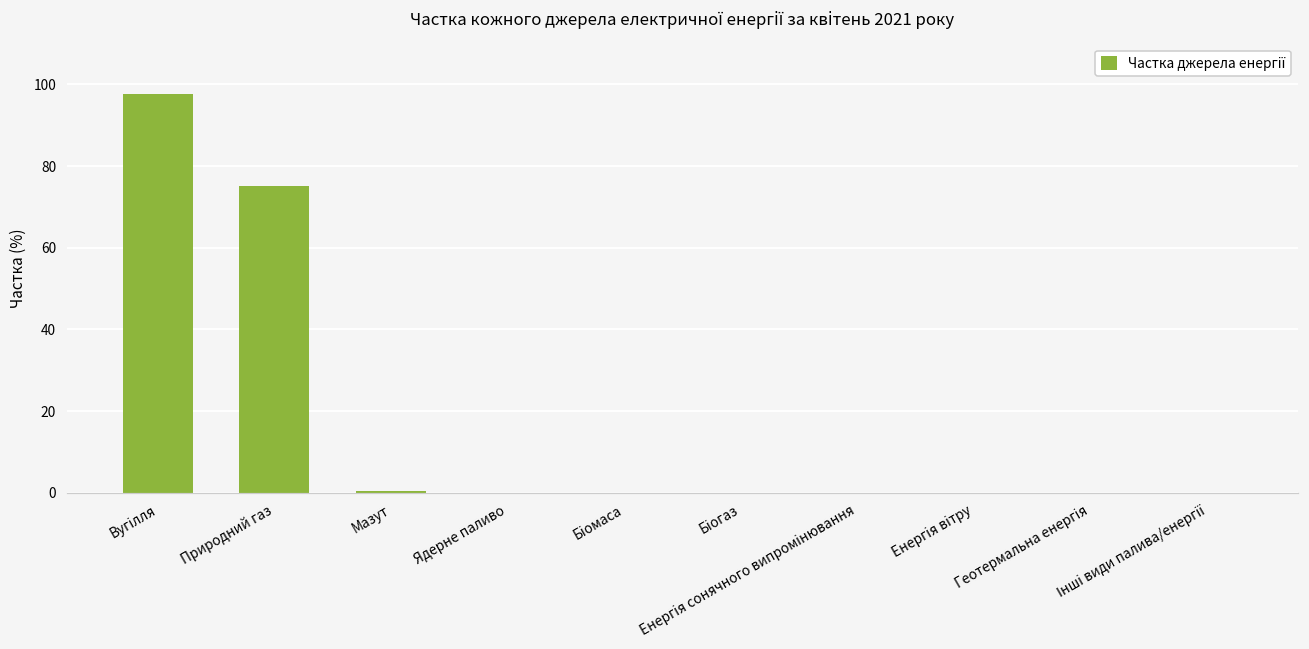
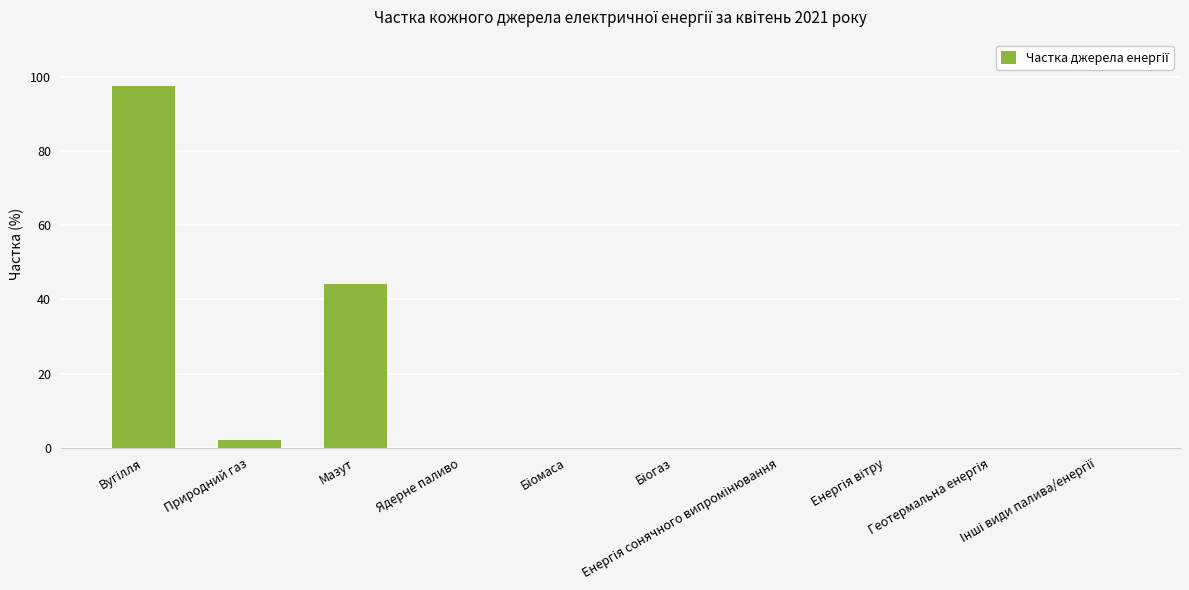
Природний газ: 75 -> 2
Мазут: 0 -> 44
